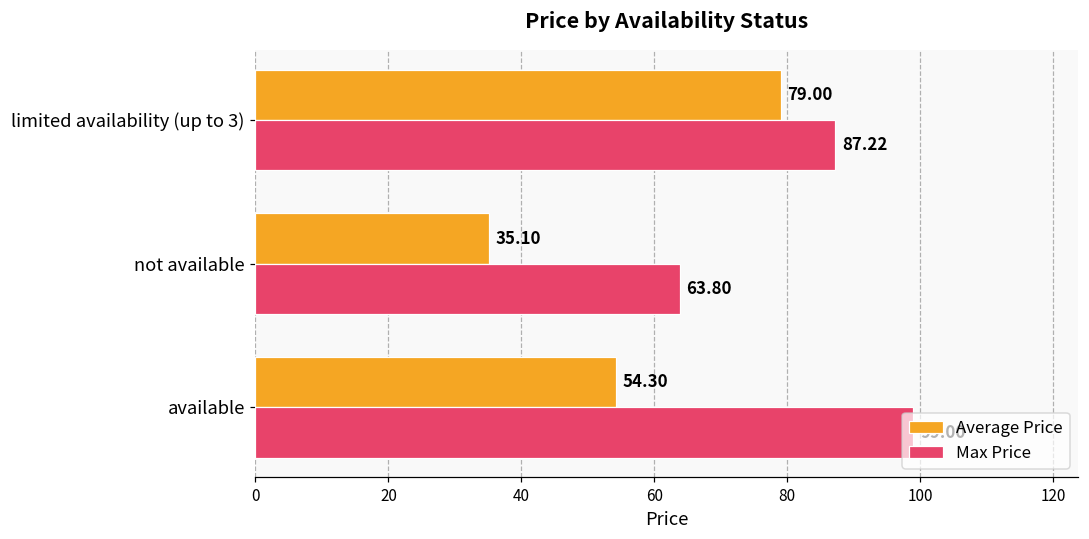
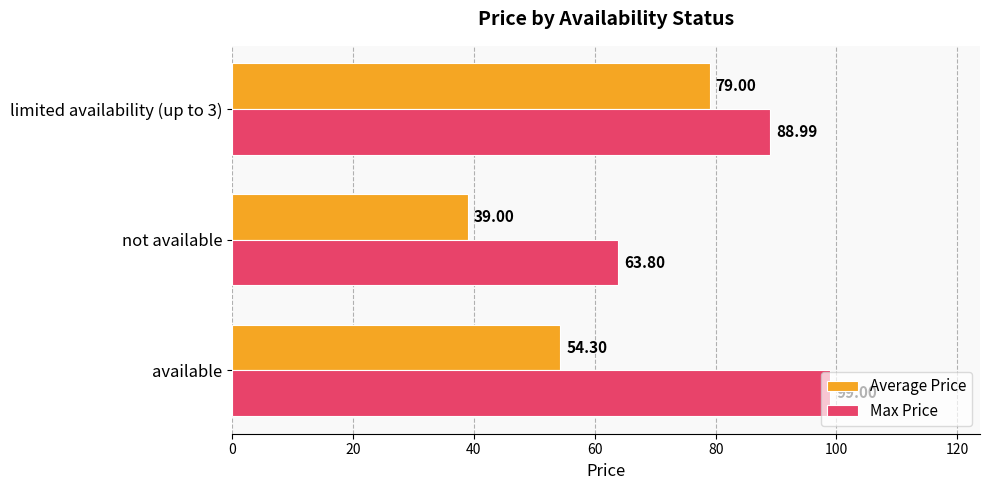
Max Price, limited availability (up to 3): 87.22 -> 88.99
Average Price, not available: 35.10 -> 39.00
